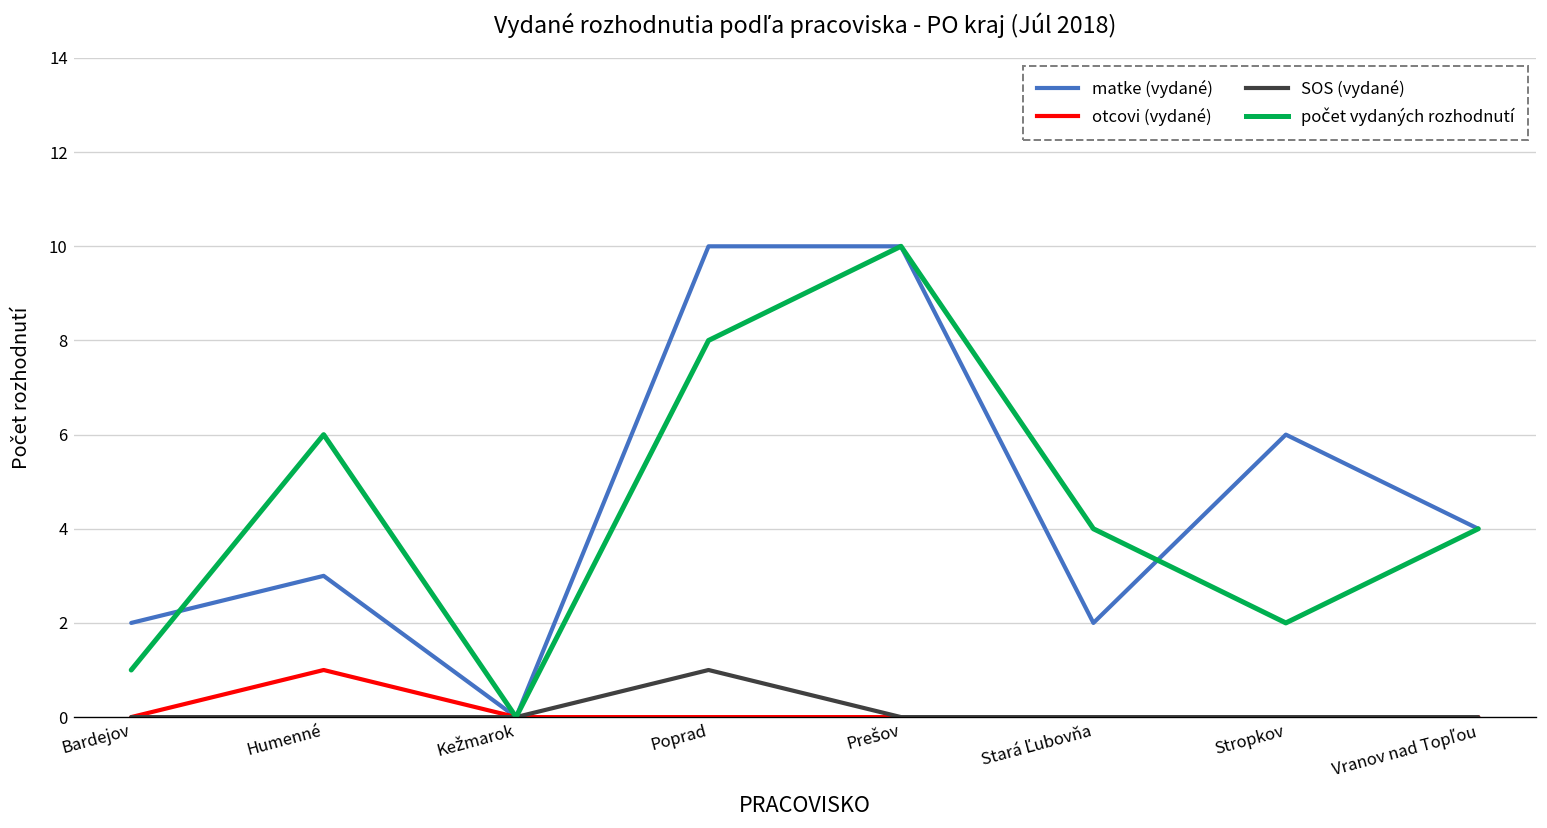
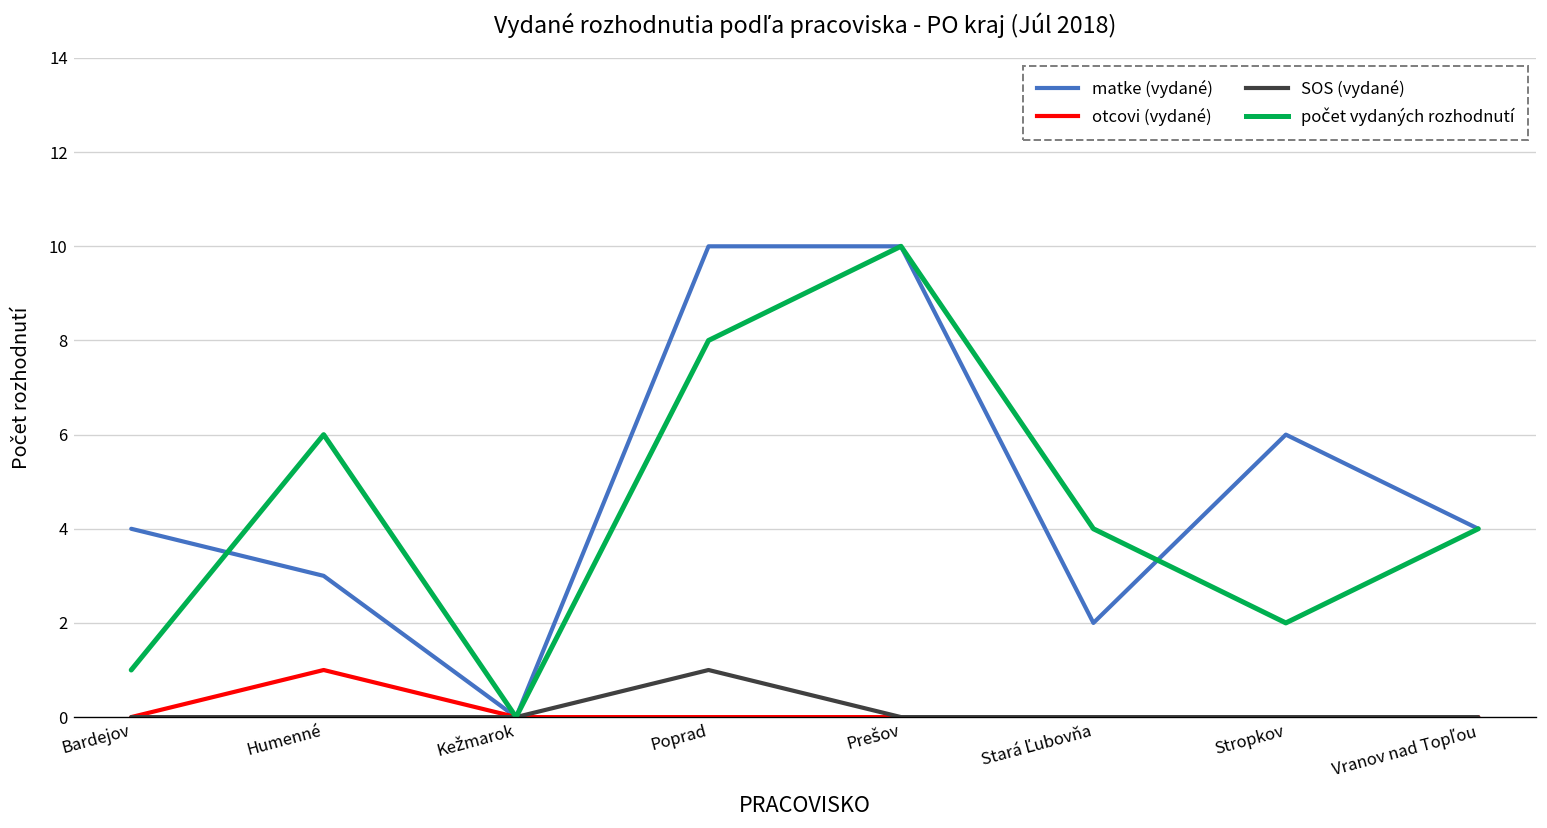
matke (vydané), Bardejov: 2 -> 4
